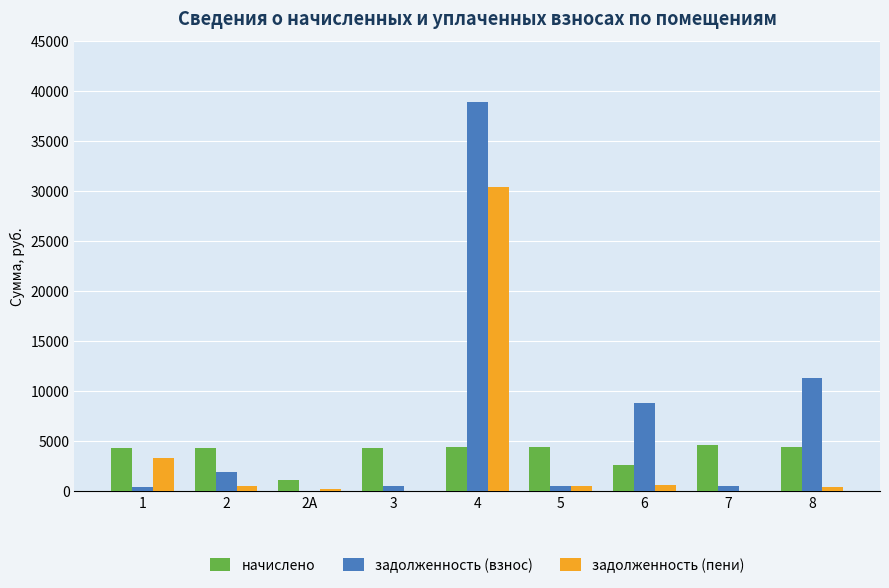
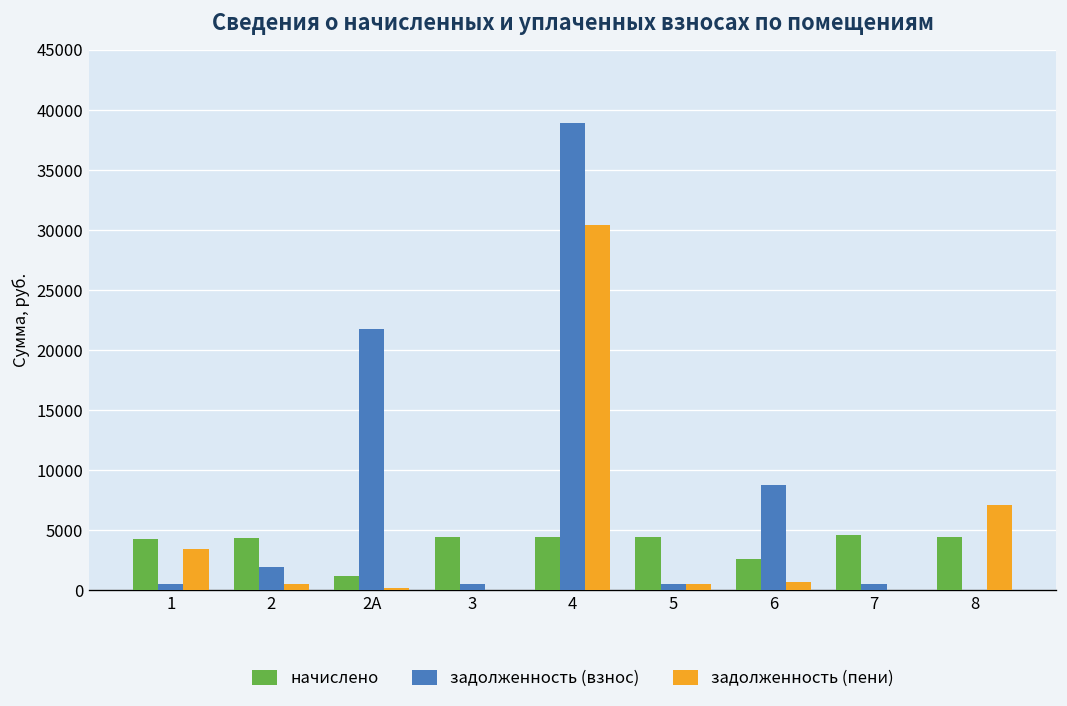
задолженность (взнос), 2А: 100 -> 21700
задолженность (взнос), 8: 11300 -> 0
задолженность (пени), 8: 500 -> 7100
